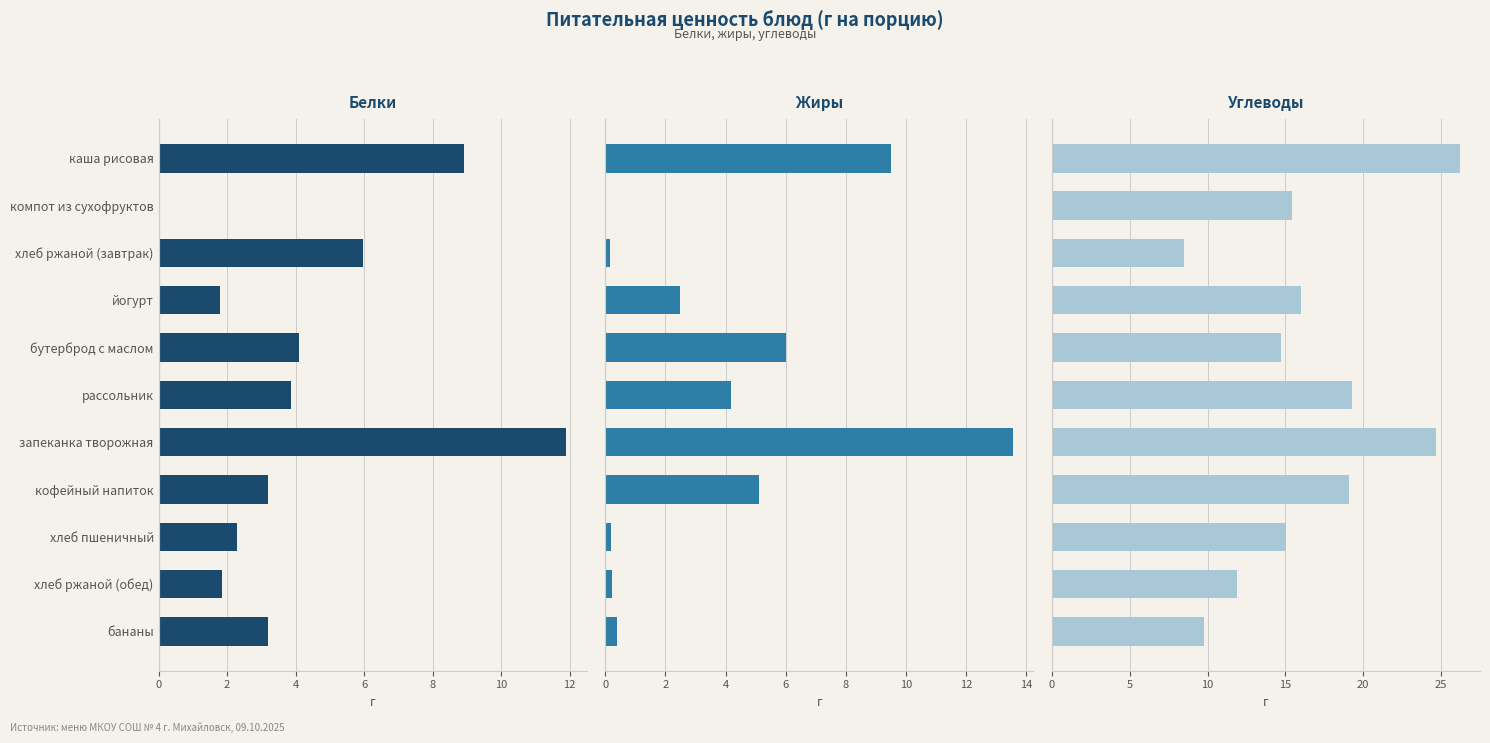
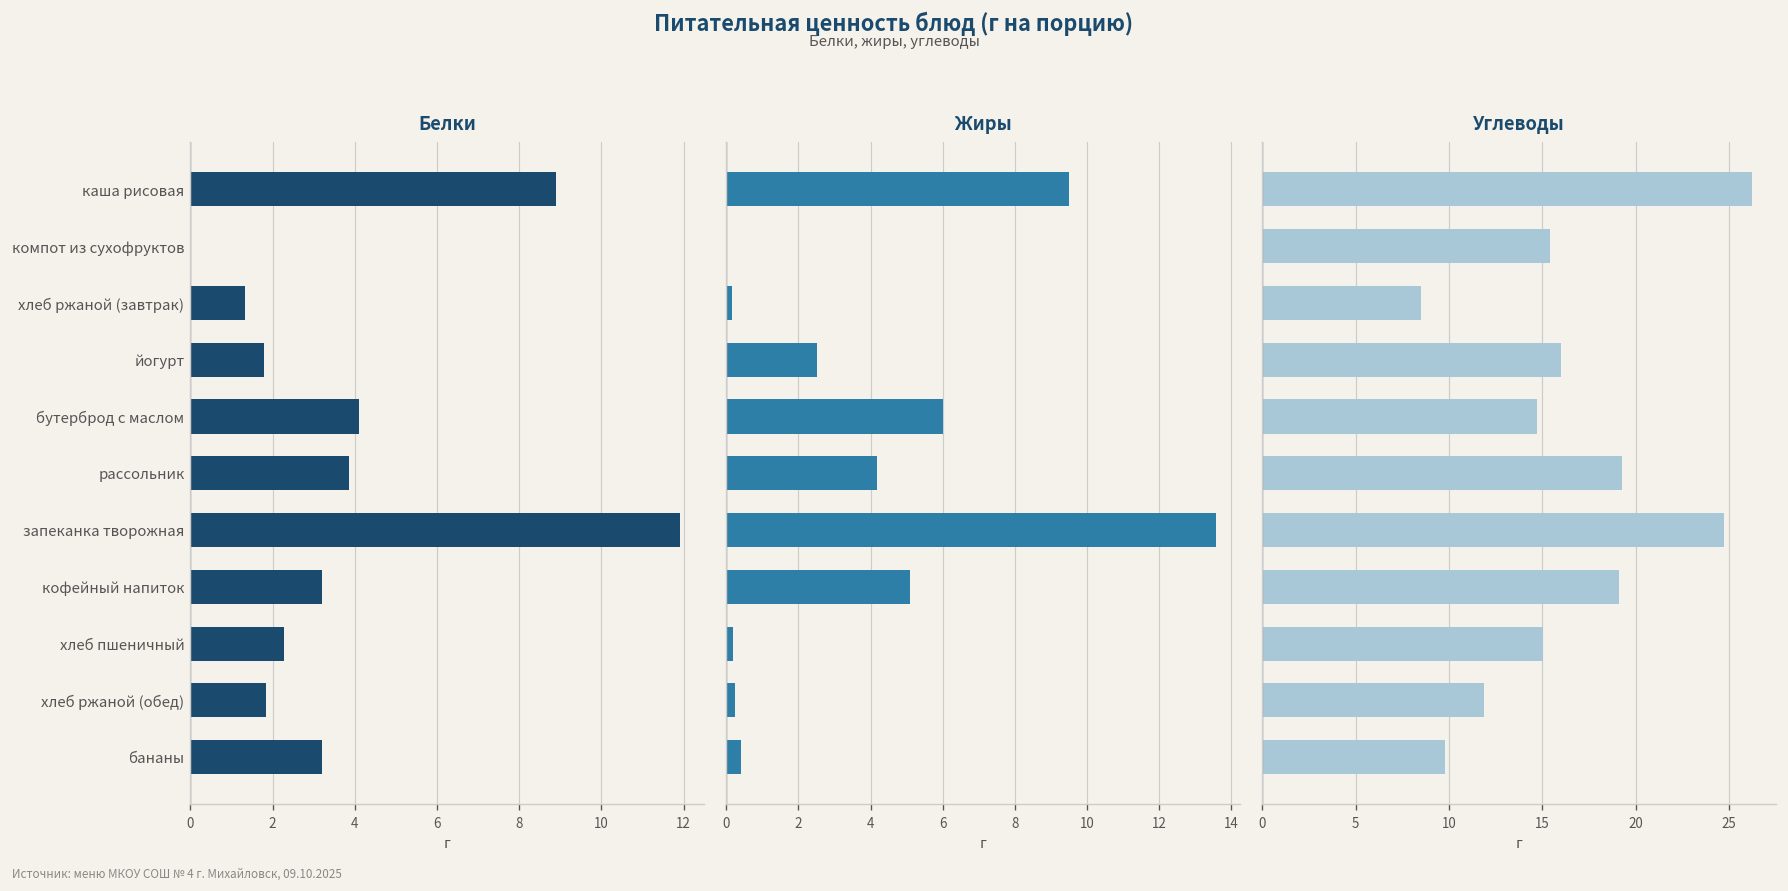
Белки, хлеб ржаной (завтрак): 6.0 -> 1.3
